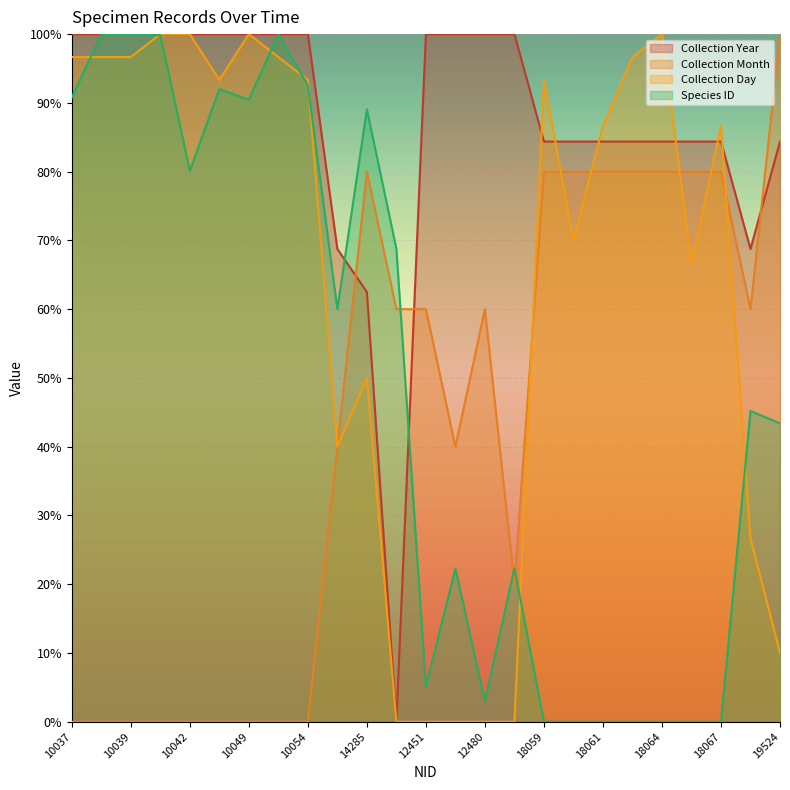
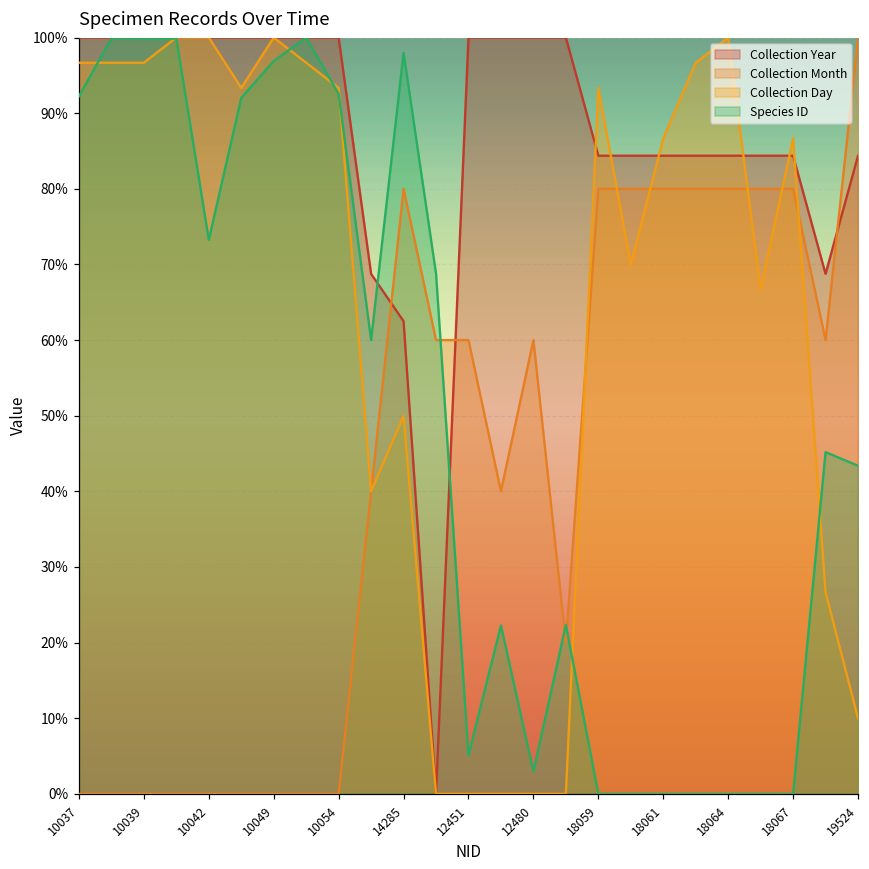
Species ID, 10037: 91% -> 92%
Species ID, 10042: 80% -> 73%
Species ID, 10049: 90% -> 97%
Species ID, 14285: 89% -> 98%
